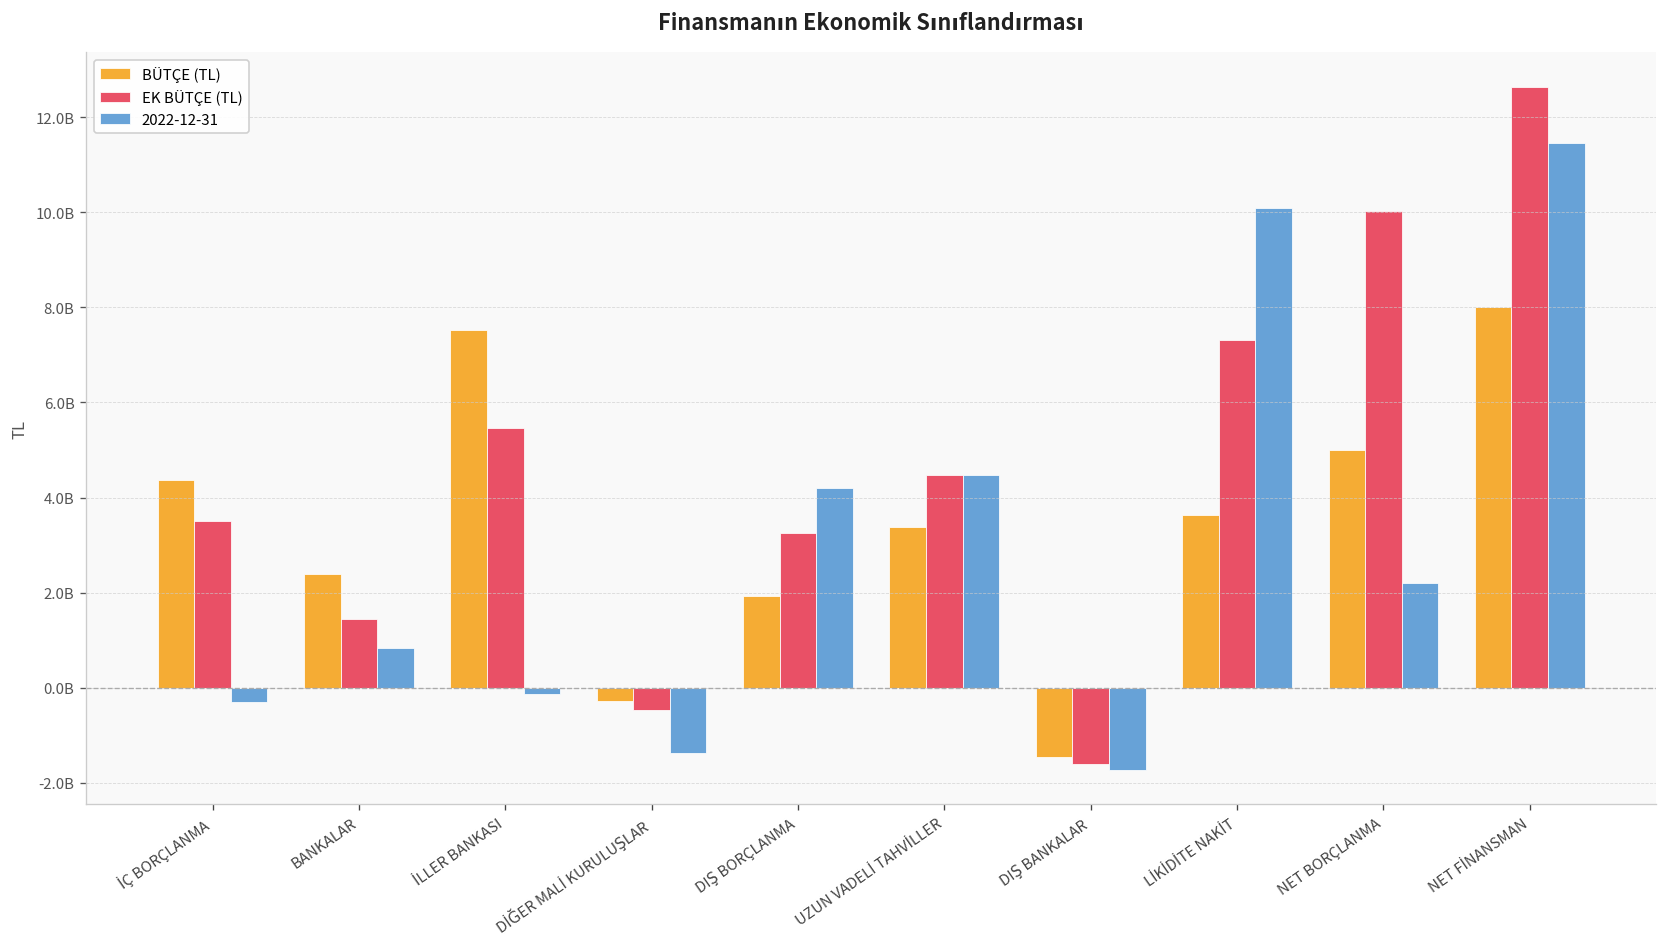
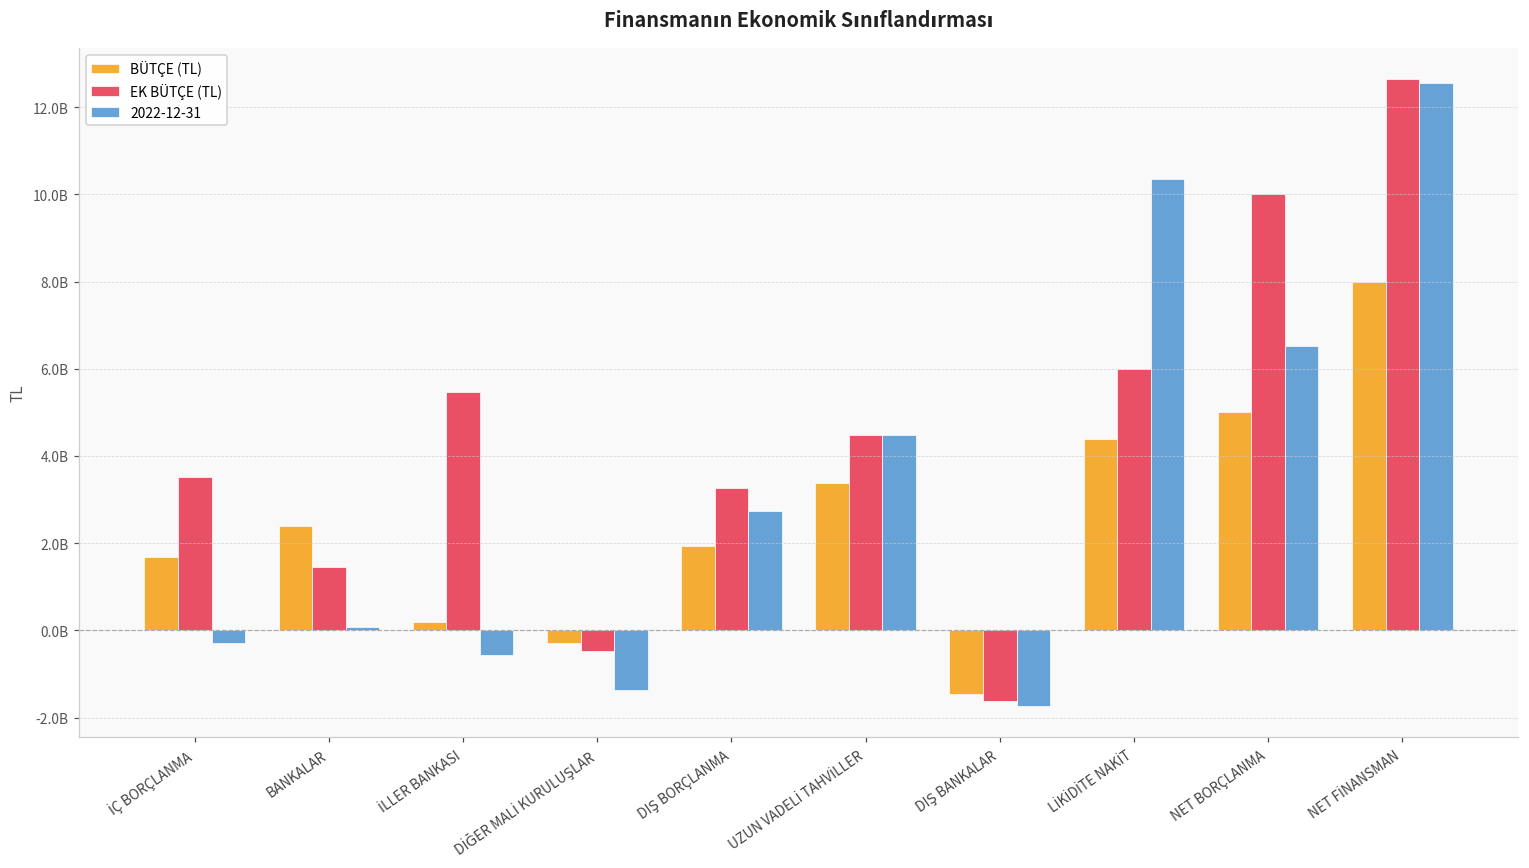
BÜTÇE (TL), İÇ BORÇLANMA: 4400000000 -> 1700000000
2022-12-31, BANKALAR: 800000000 -> 100000000
BÜTÇE (TL), İLLER BANKASI: 7500000000 -> 200000000
2022-12-31, İLLER BANKASI: -100000000 -> -600000000
2022-12-31, DIŞ BORÇLANMA: 4200000000 -> 2700000000
BÜTÇE (TL), LİKİDİTE NAKİT: 3600000000 -> 4400000000
EK BÜTÇE (TL), LİKİDİTE NAKİT: 7300000000 -> 6000000000
2022-12-31, LİKİDİTE NAKİT: 10100000000 -> 10300000000
2022-12-31, NET BORÇLANMA: 2200000000 -> 6500000000
2022-12-31, NET FİNANSMAN: 11500000000 -> 12600000000
